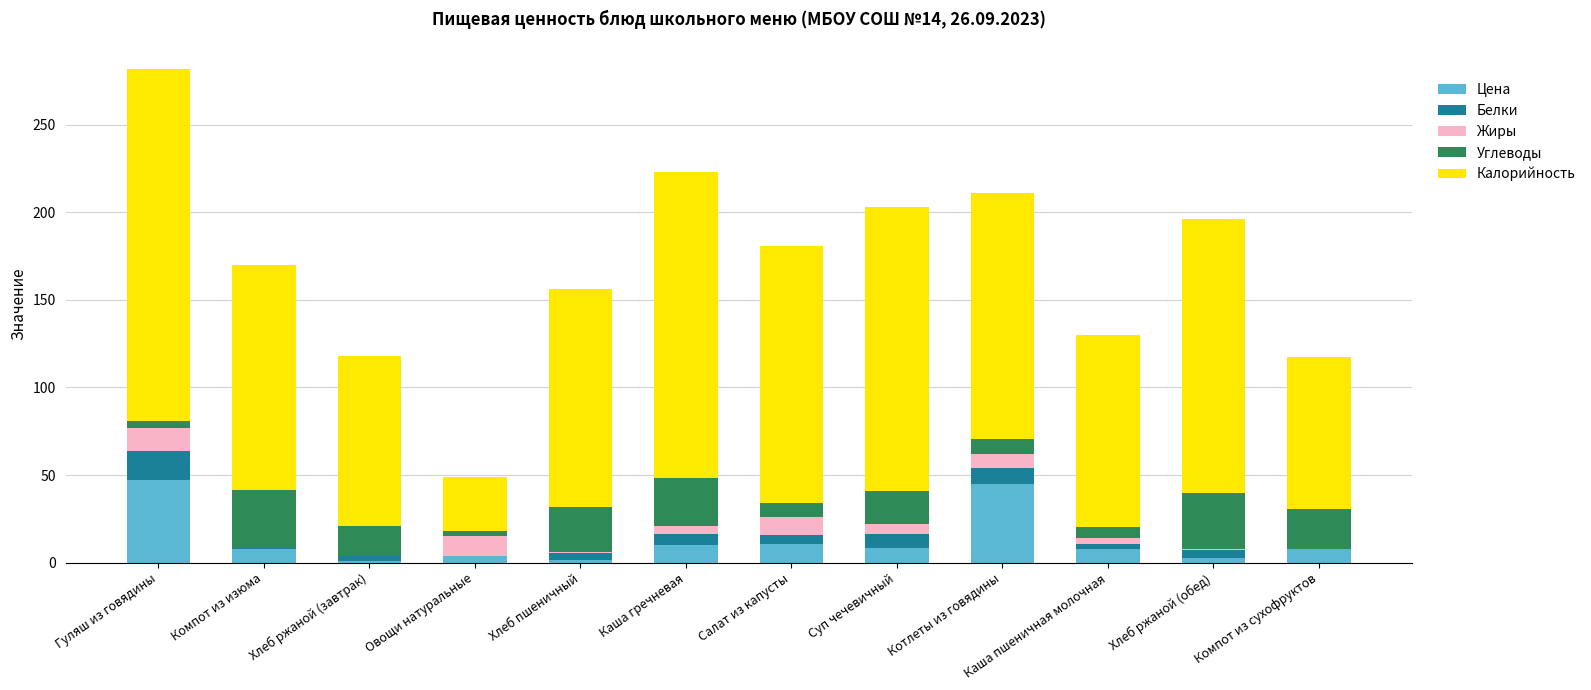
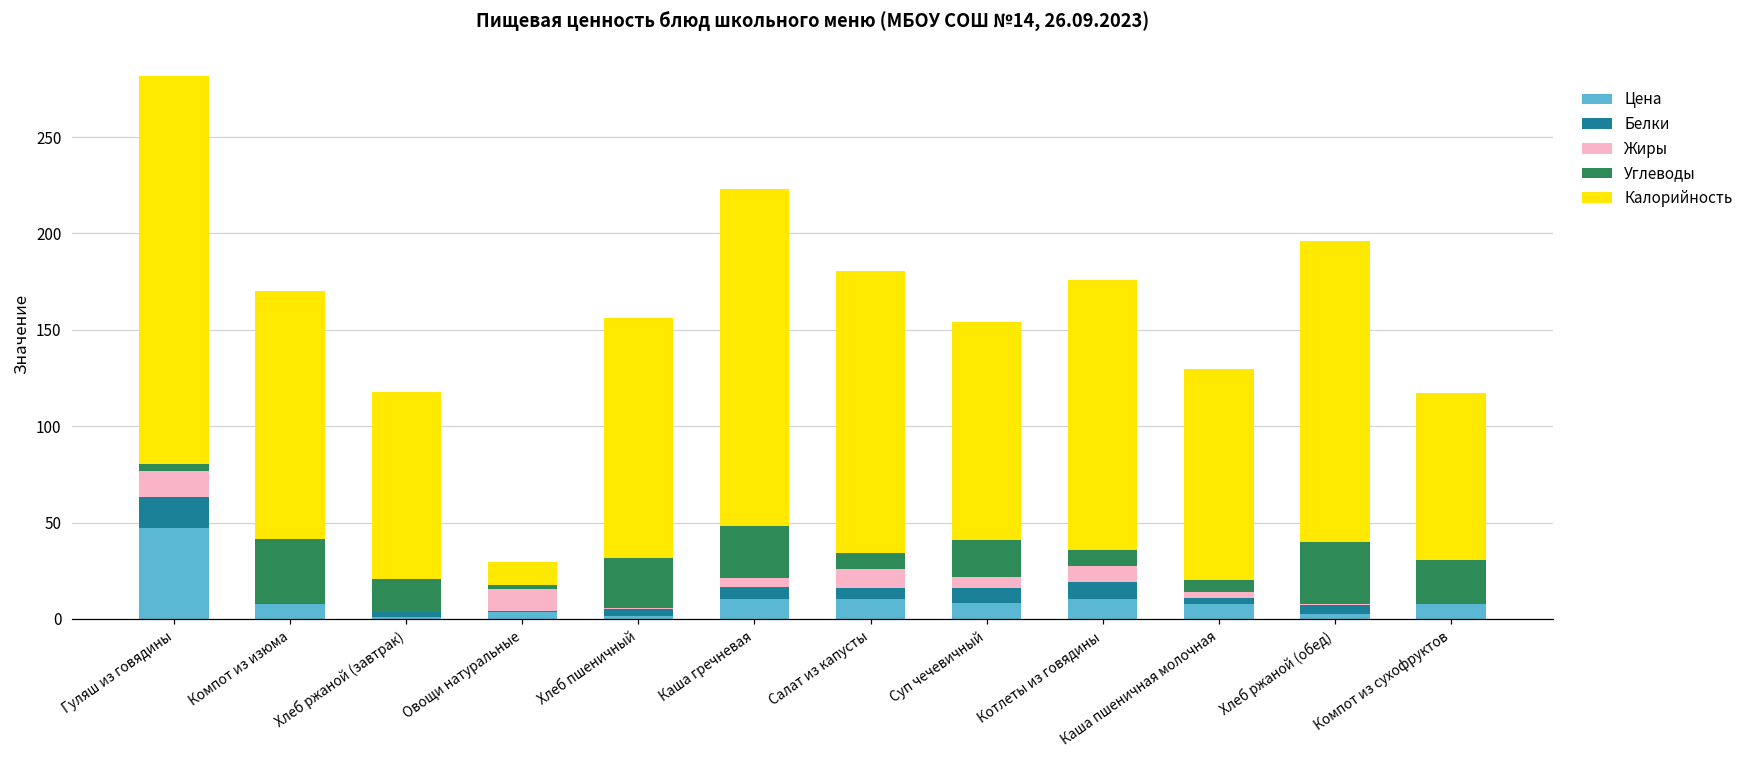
Калорийность, Овощи натуральные: 31 -> 12
Калорийность, Суп чечевичный: 162 -> 113
Цена, Котлеты из говядины: 45 -> 10
